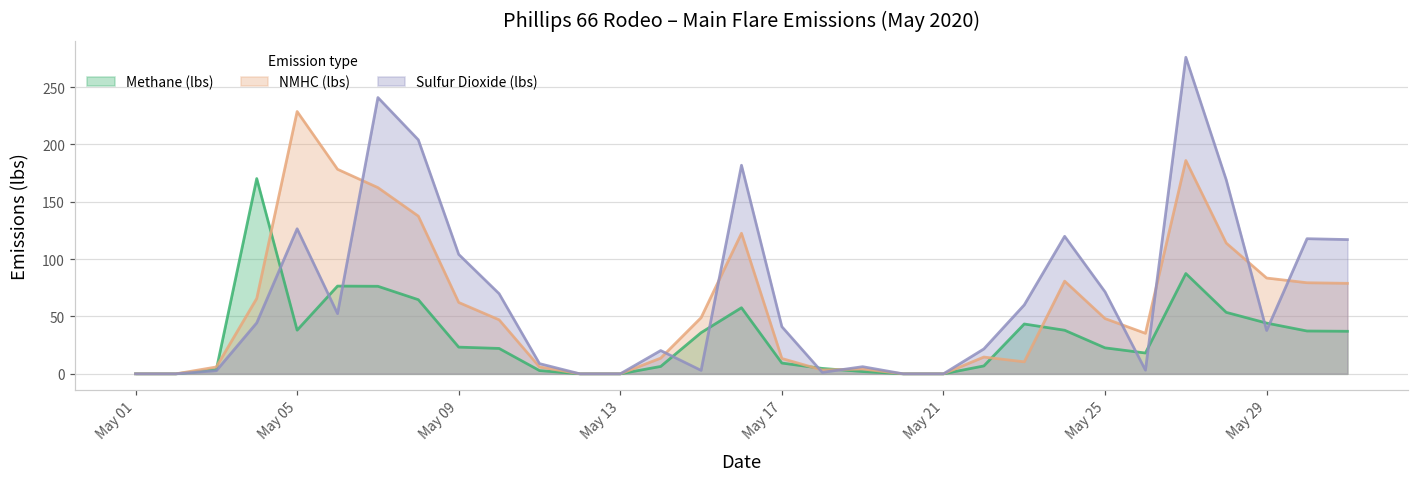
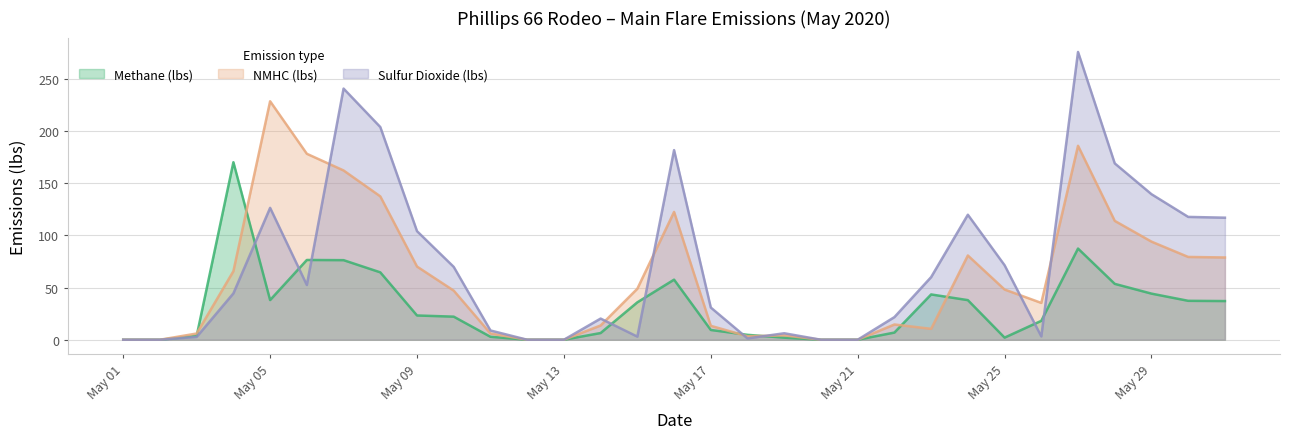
NMHC (lbs), May 09: 62 -> 70
Sulfur Dioxide (lbs), May 17: 41 -> 31
Methane (lbs), May 25: 23 -> 2
NMHC (lbs), May 29: 84 -> 94
Sulfur Dioxide (lbs), May 29: 38 -> 140
